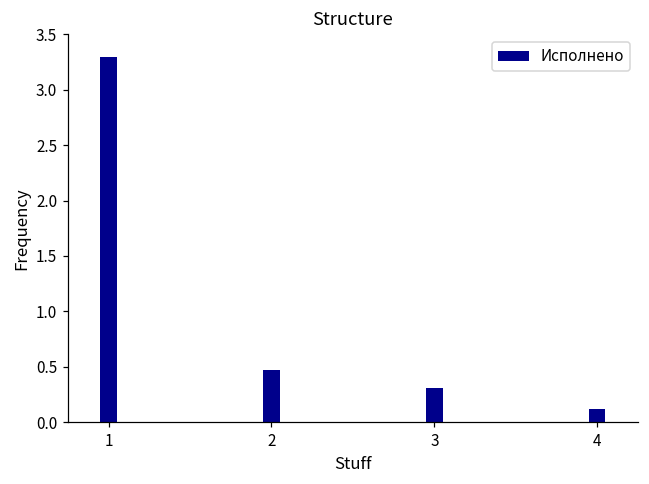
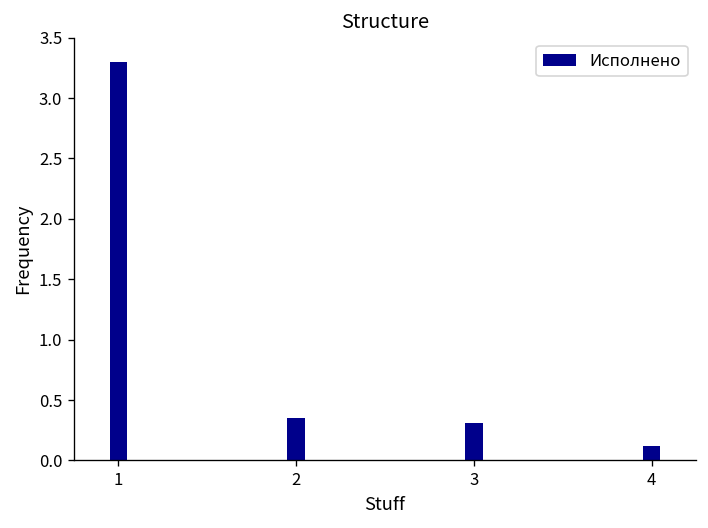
2: 0.47 -> 0.35
